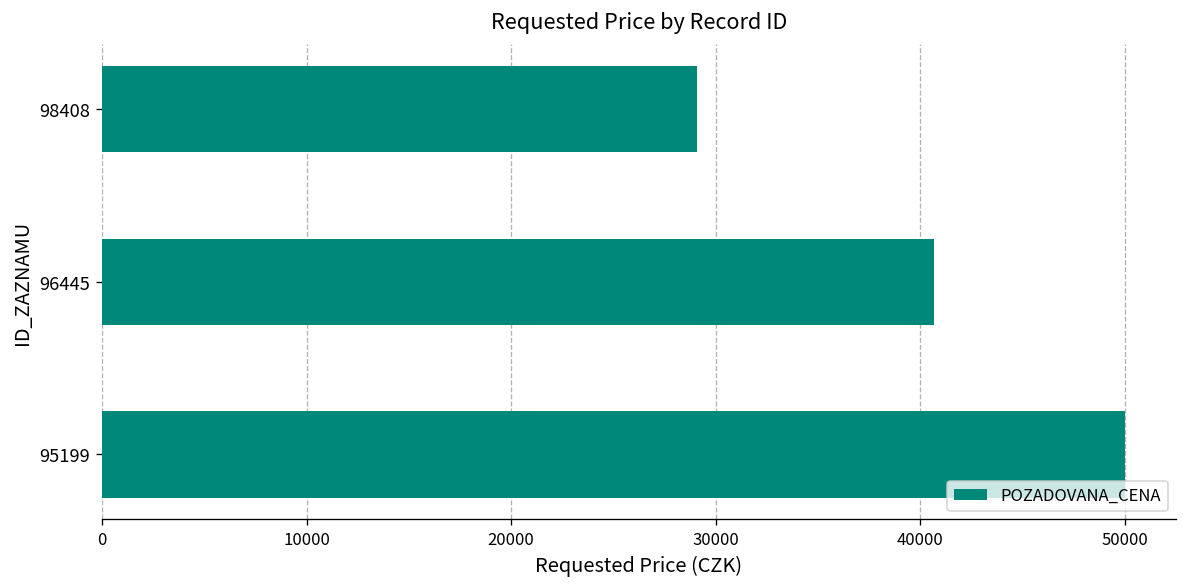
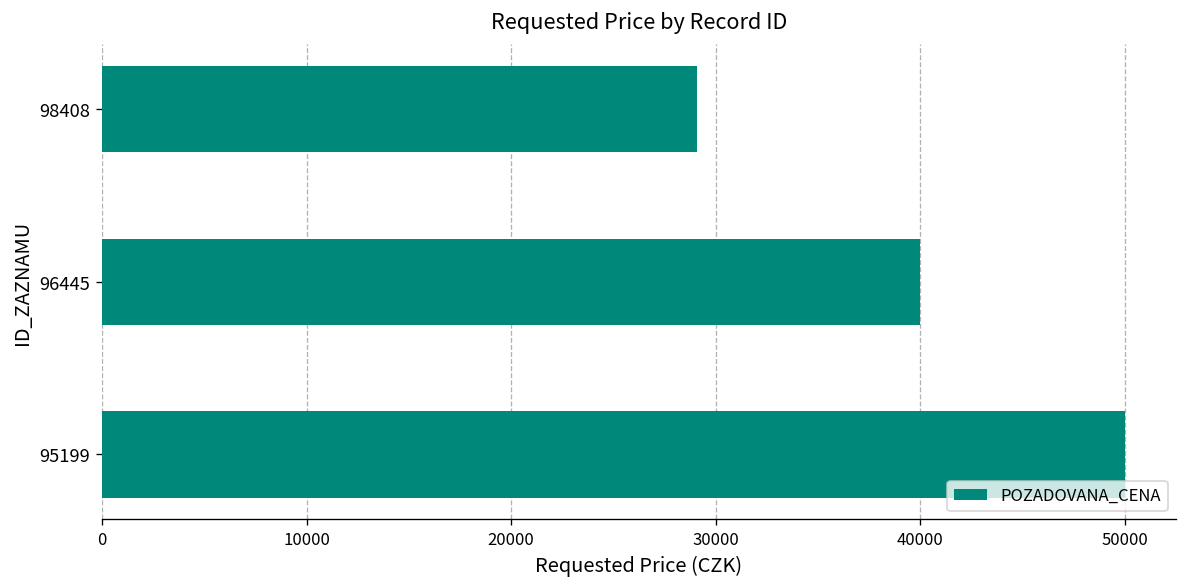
96445: 40700 -> 40000
